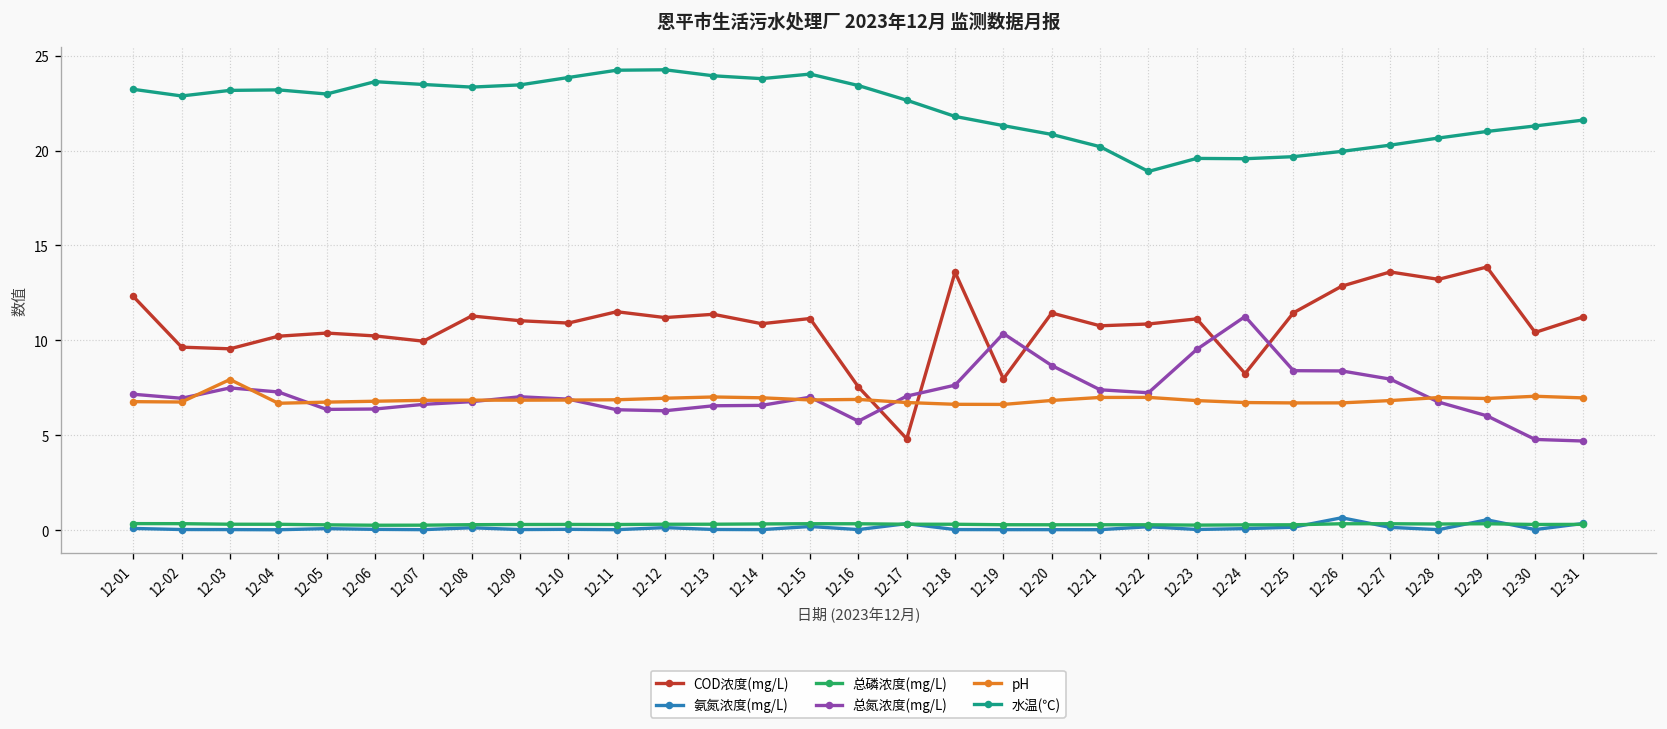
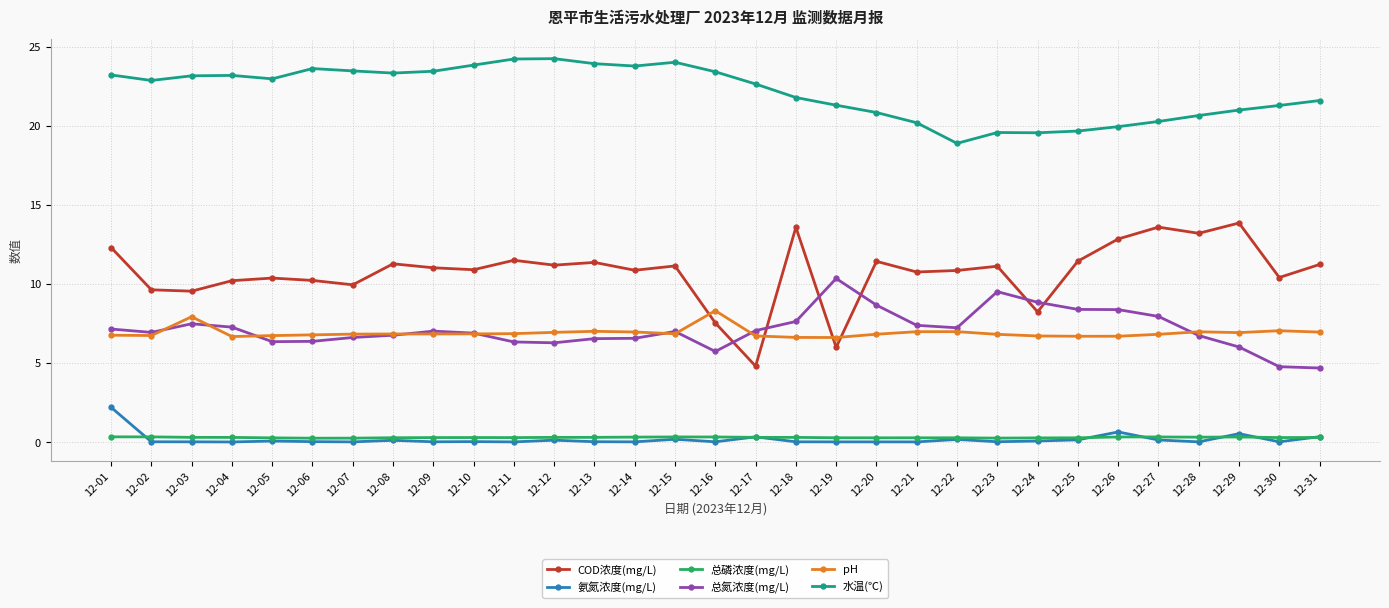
氨氮浓度(mg/L), 12-01: 0.1 -> 2.2
pH, 12-16: 6.9 -> 8.3
COD浓度(mg/L), 12-19: 8.0 -> 6.0
总氮浓度(mg/L), 12-24: 11.3 -> 8.9
